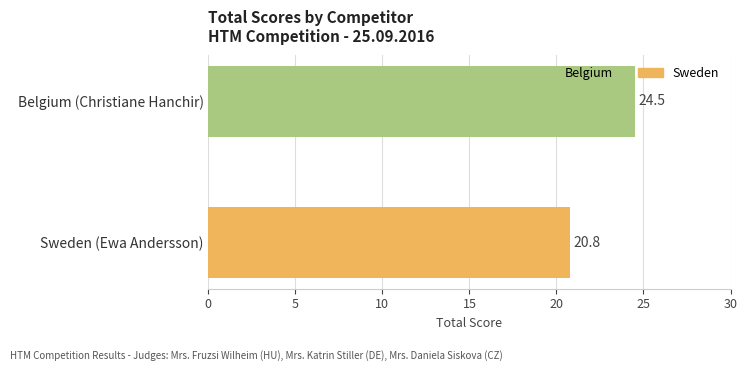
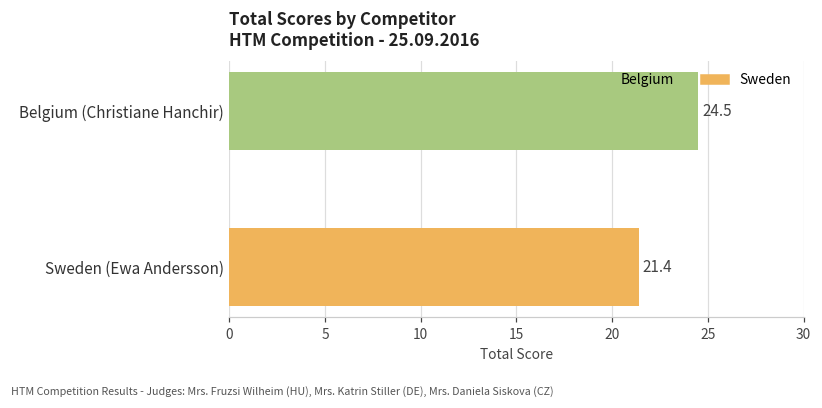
Sweden (Ewa Andersson): 20.8 -> 21.4
